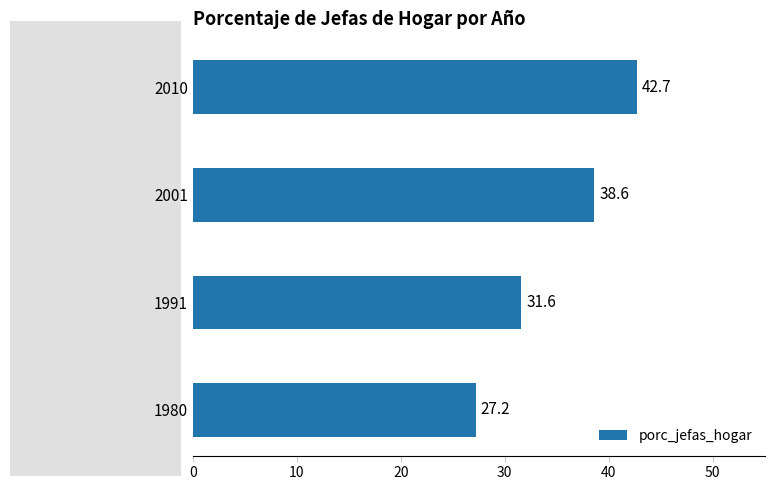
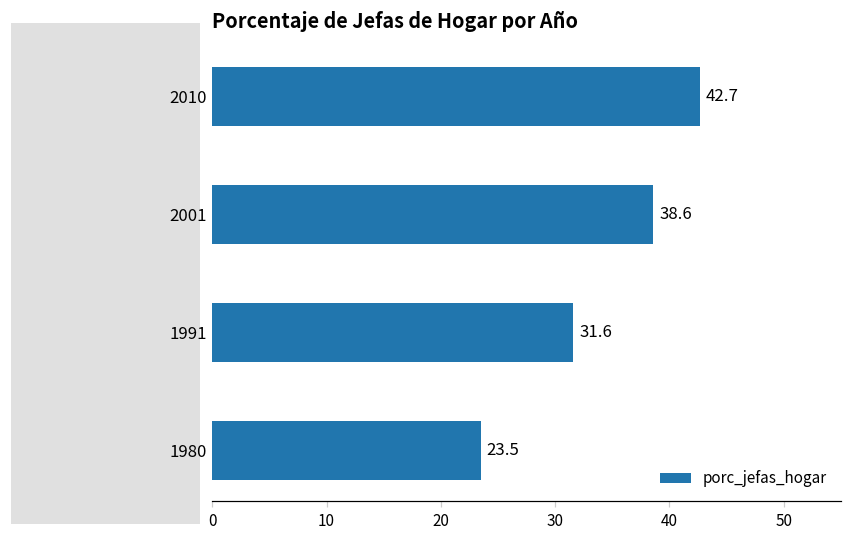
1980: 27.2 -> 23.5
